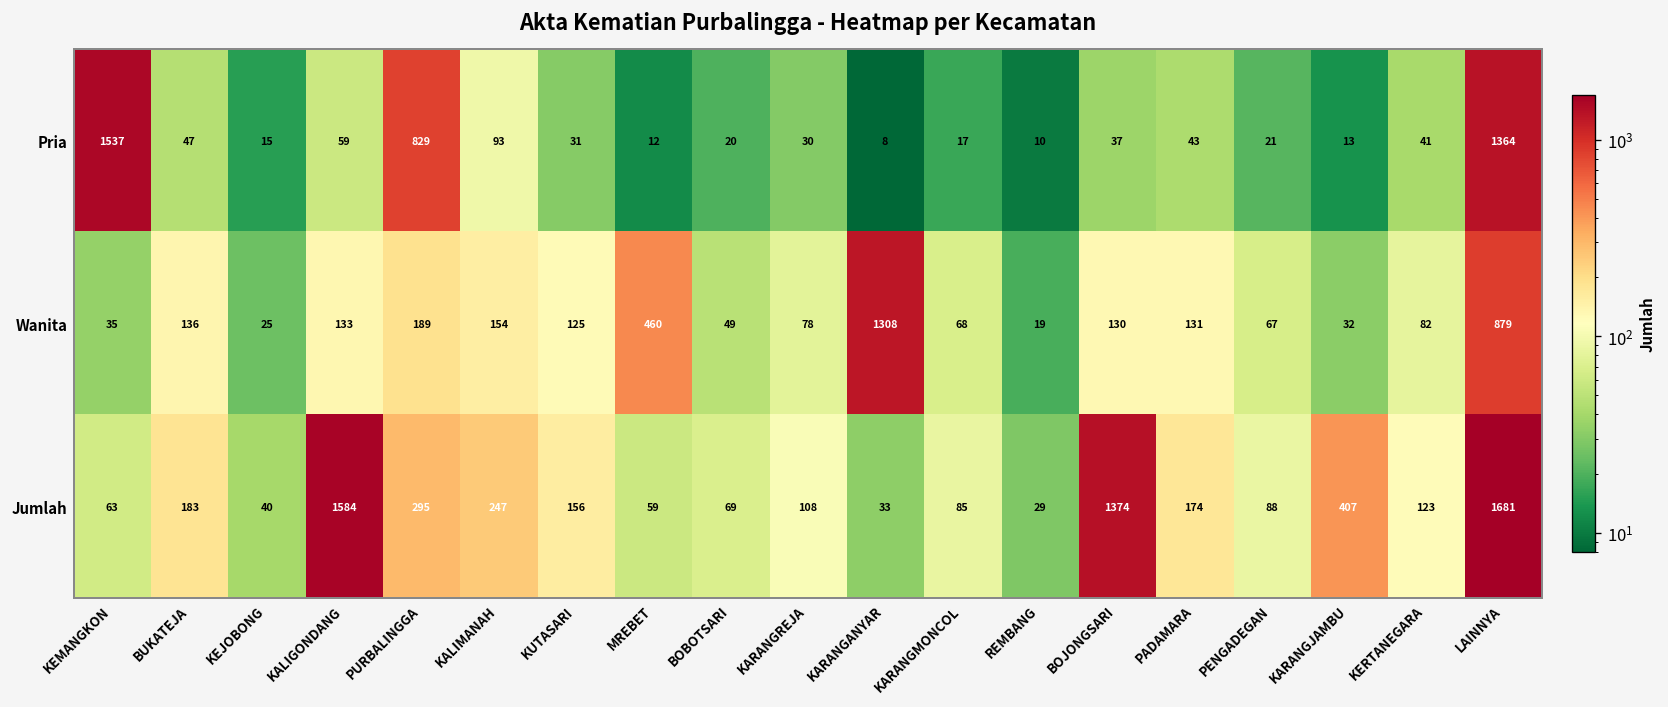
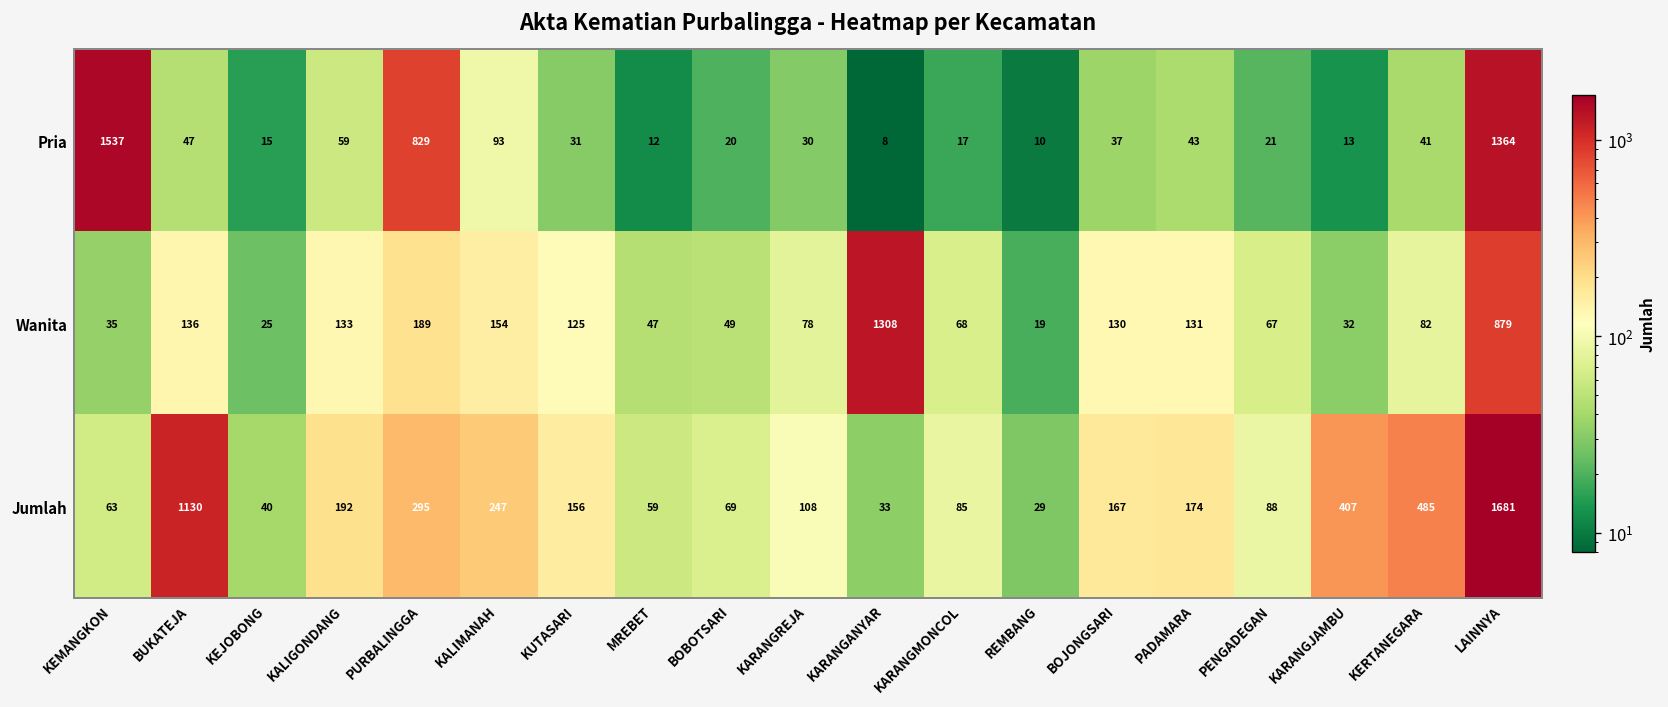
Wanita, MREBET: 460 -> 47
Jumlah, BUKATEJA: 183 -> 1130
Jumlah, KALIGONDANG: 1584 -> 192
Jumlah, BOJONGSARI: 1374 -> 167
Jumlah, KERTANEGARA: 123 -> 485
